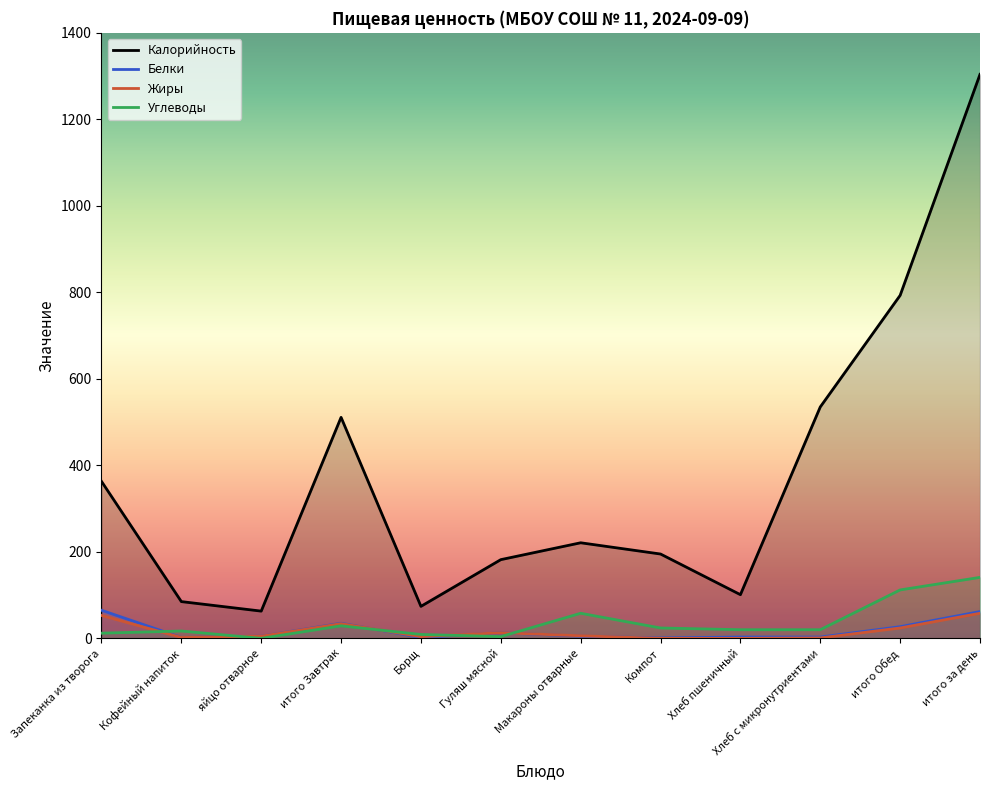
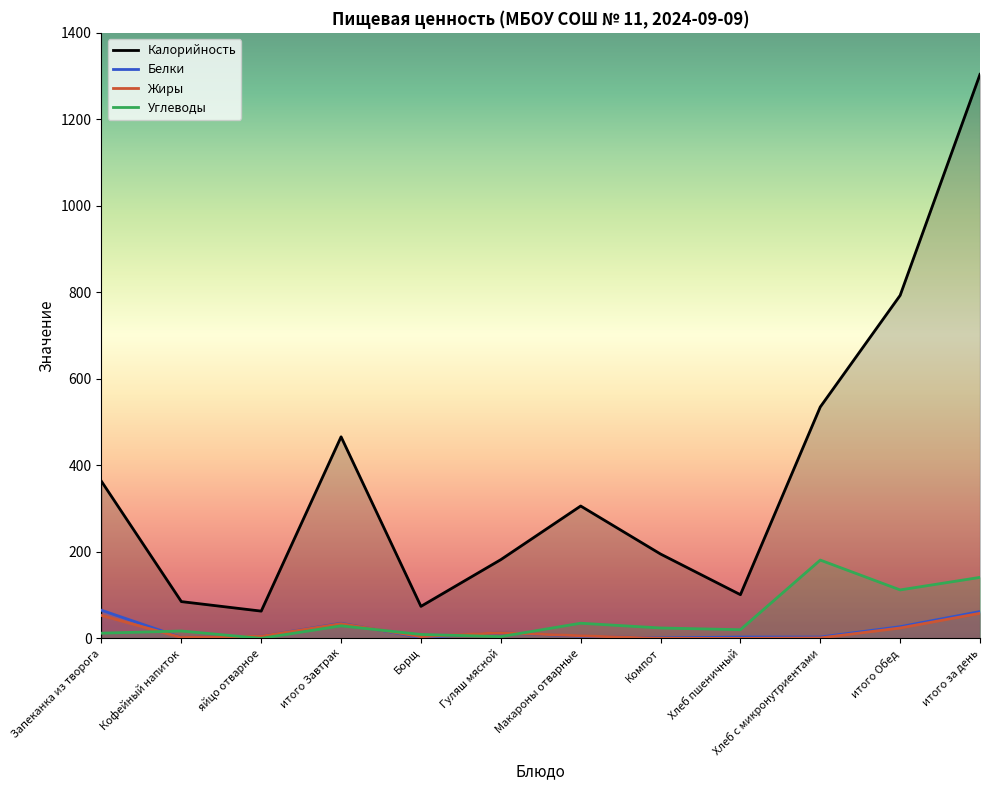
Калорийность, итого Завтрак: 510 -> 470
Калорийность, Макароны отварные: 220 -> 310
Углеводы, Макароны отварные: 60 -> 40
Углеводы, Хлеб с микронутриентами: 20 -> 180
